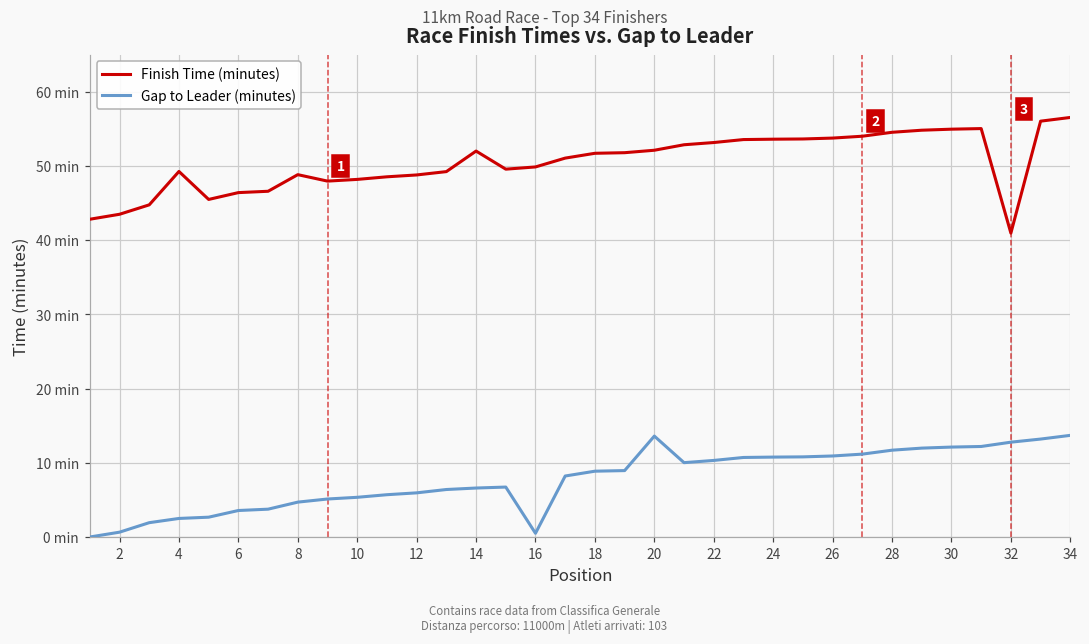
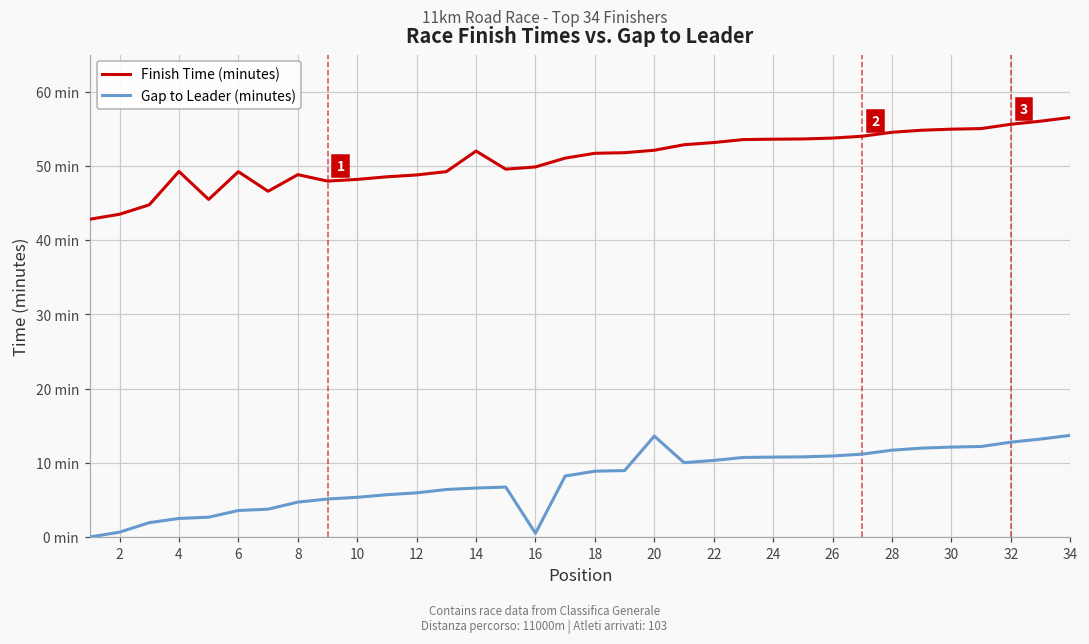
Finish Time (minutes), 6: 46 min -> 49 min
Finish Time (minutes), 32: 41 min -> 56 min
